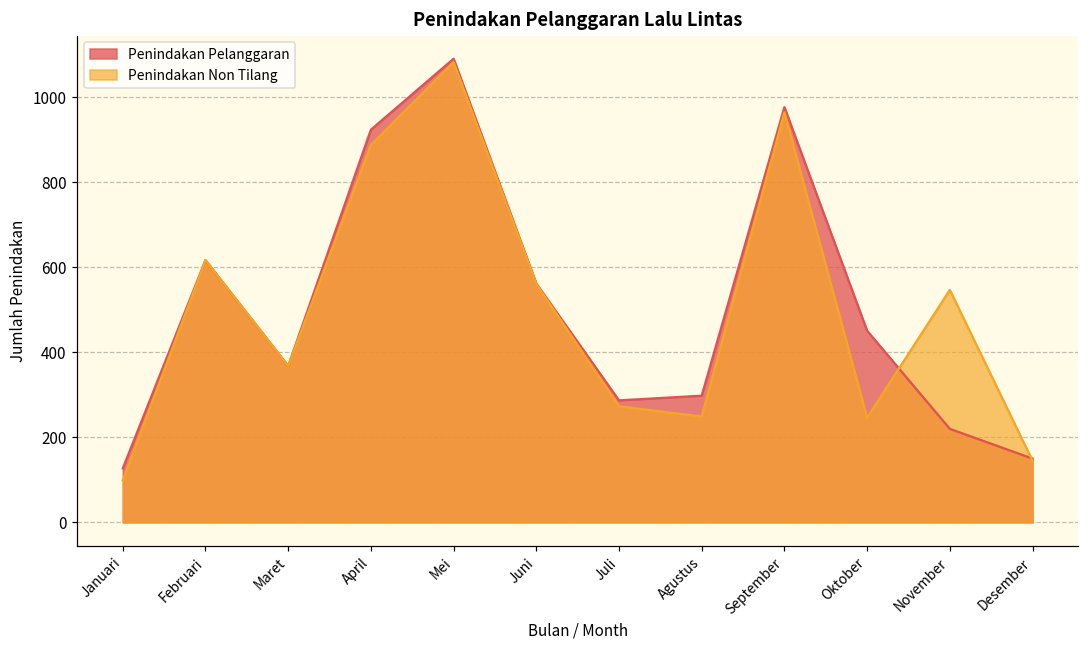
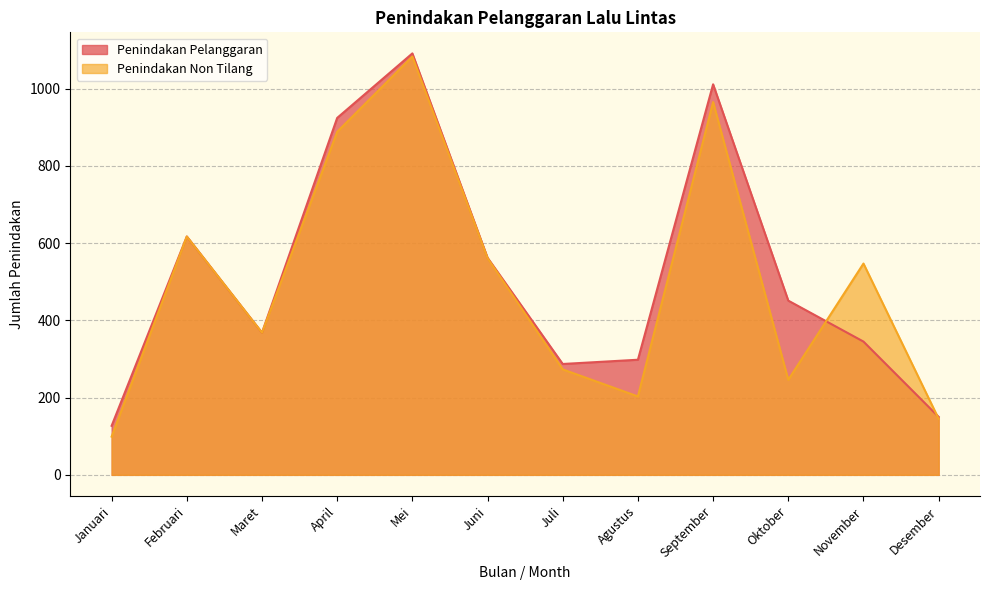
Penindakan Non Tilang, Agustus: 250 -> 200
Penindakan Pelanggaran, September: 980 -> 1010
Penindakan Pelanggaran, November: 220 -> 350
